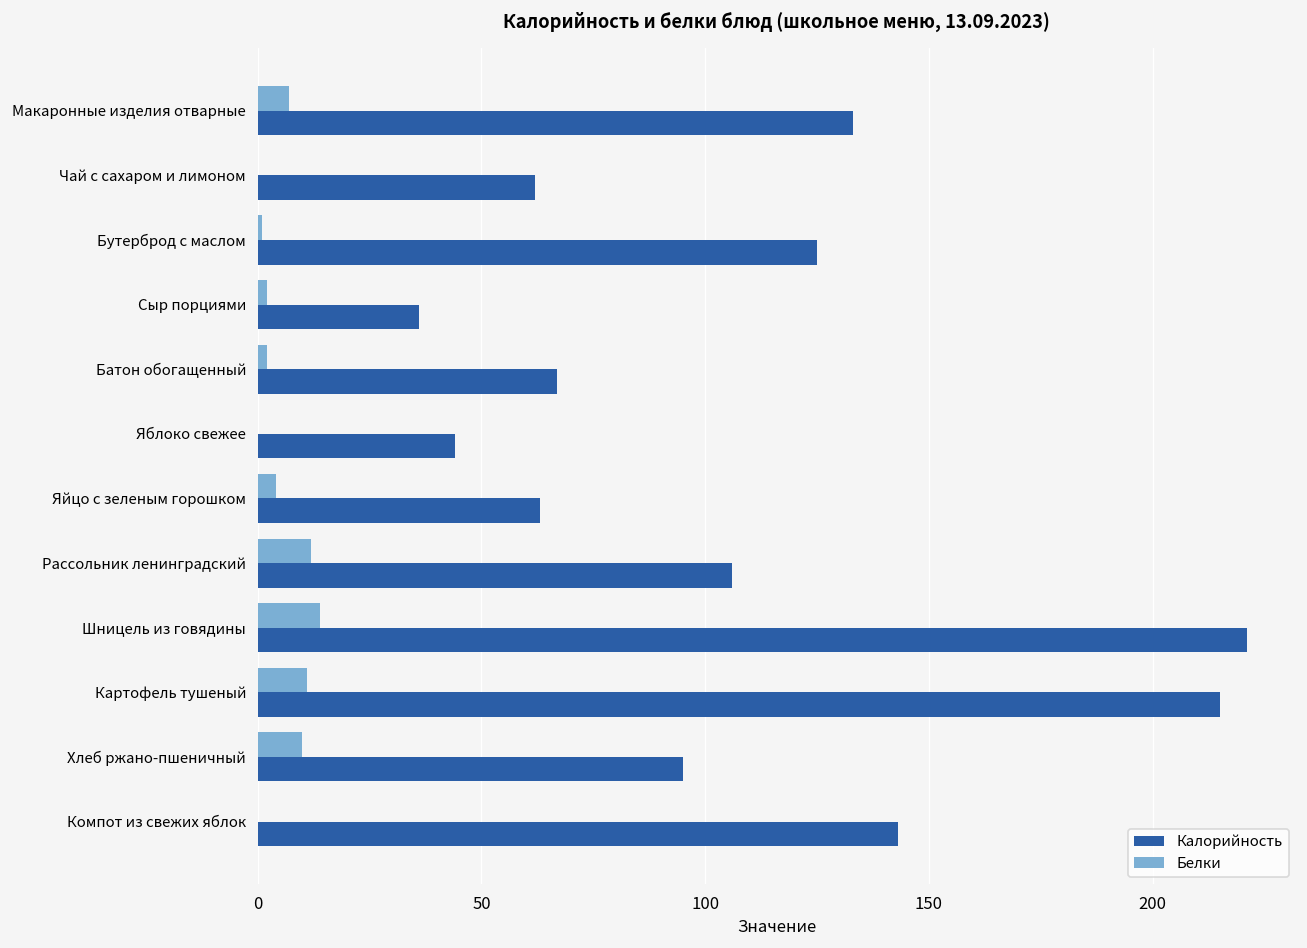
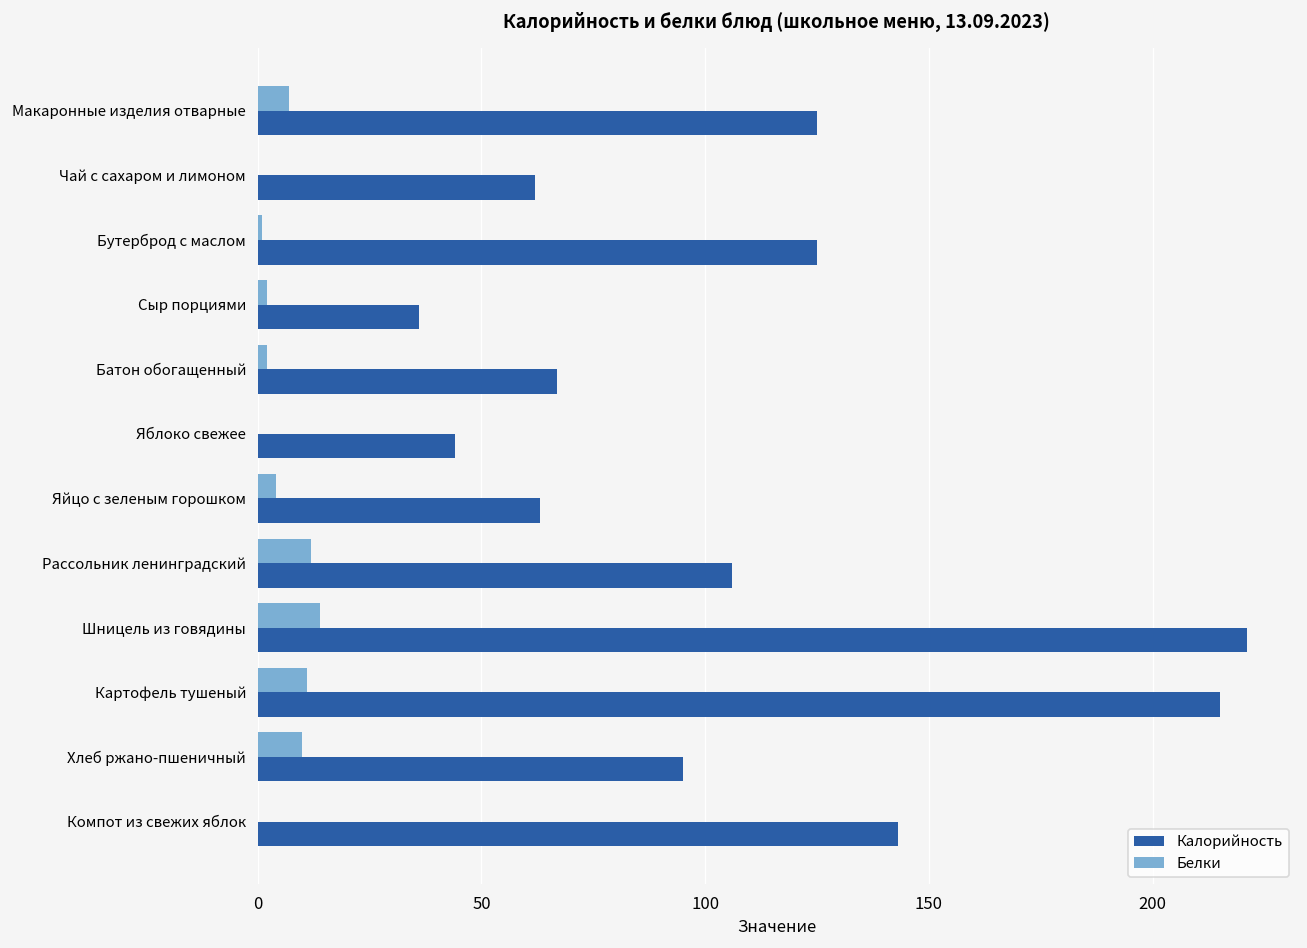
Калорийность, Макаронные изделия отварные: 133 -> 125
